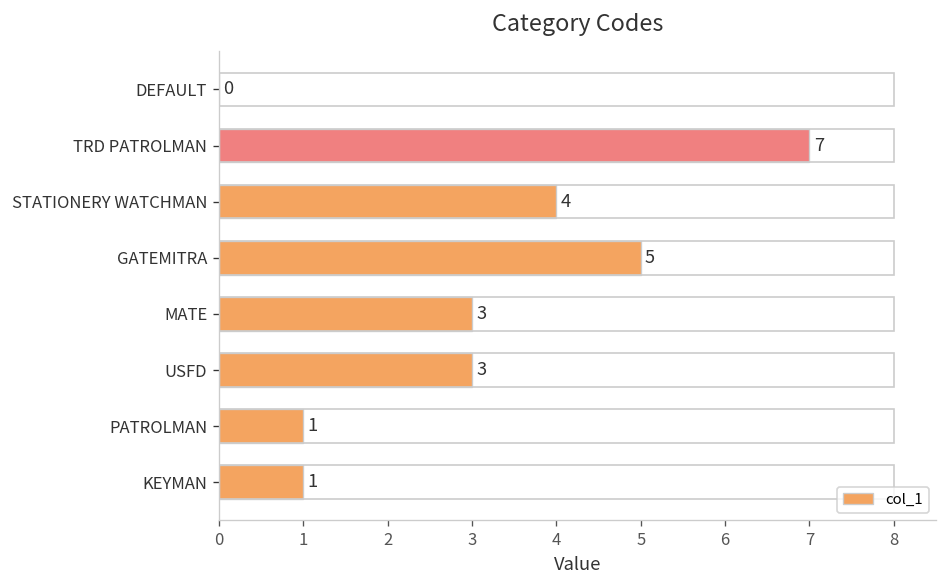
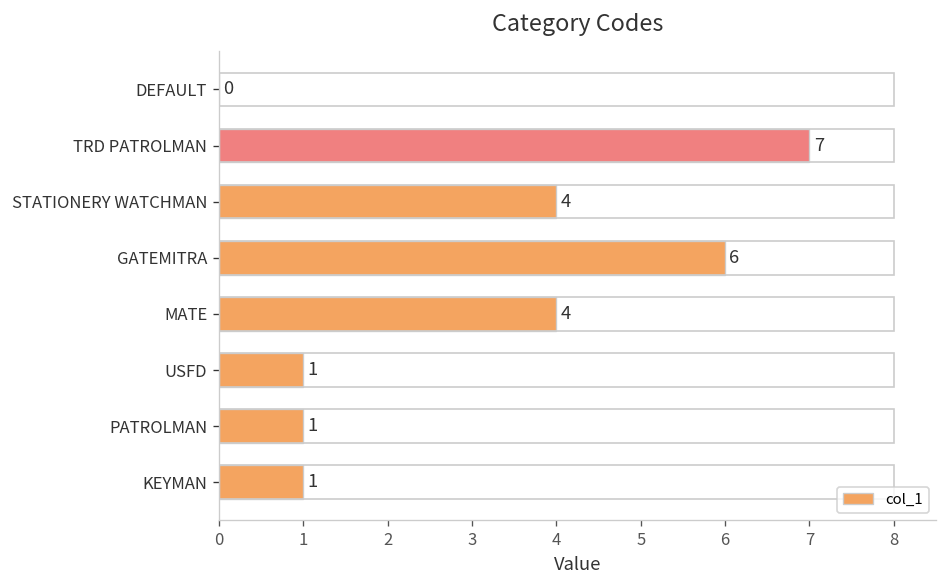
GATEMITRA: 5 -> 6
MATE: 3 -> 4
USFD: 3 -> 1
